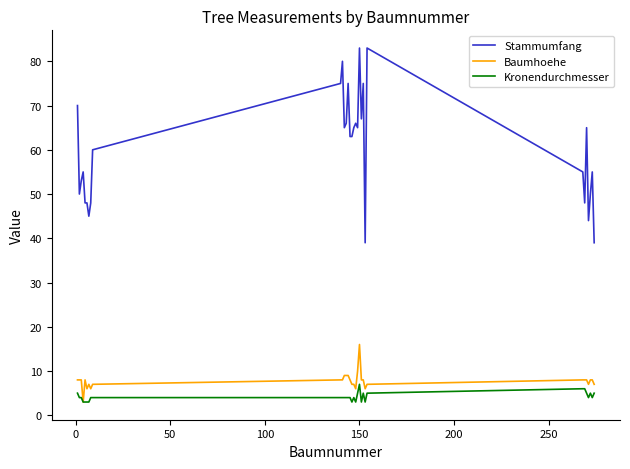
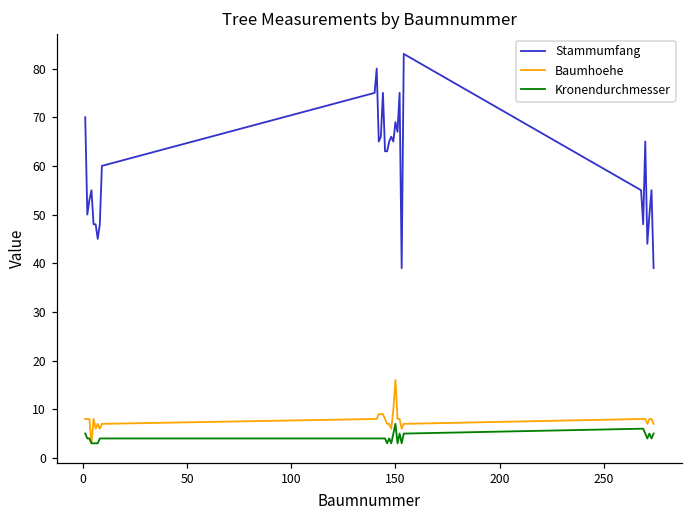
Stammumfang, 150: 83 -> 69
